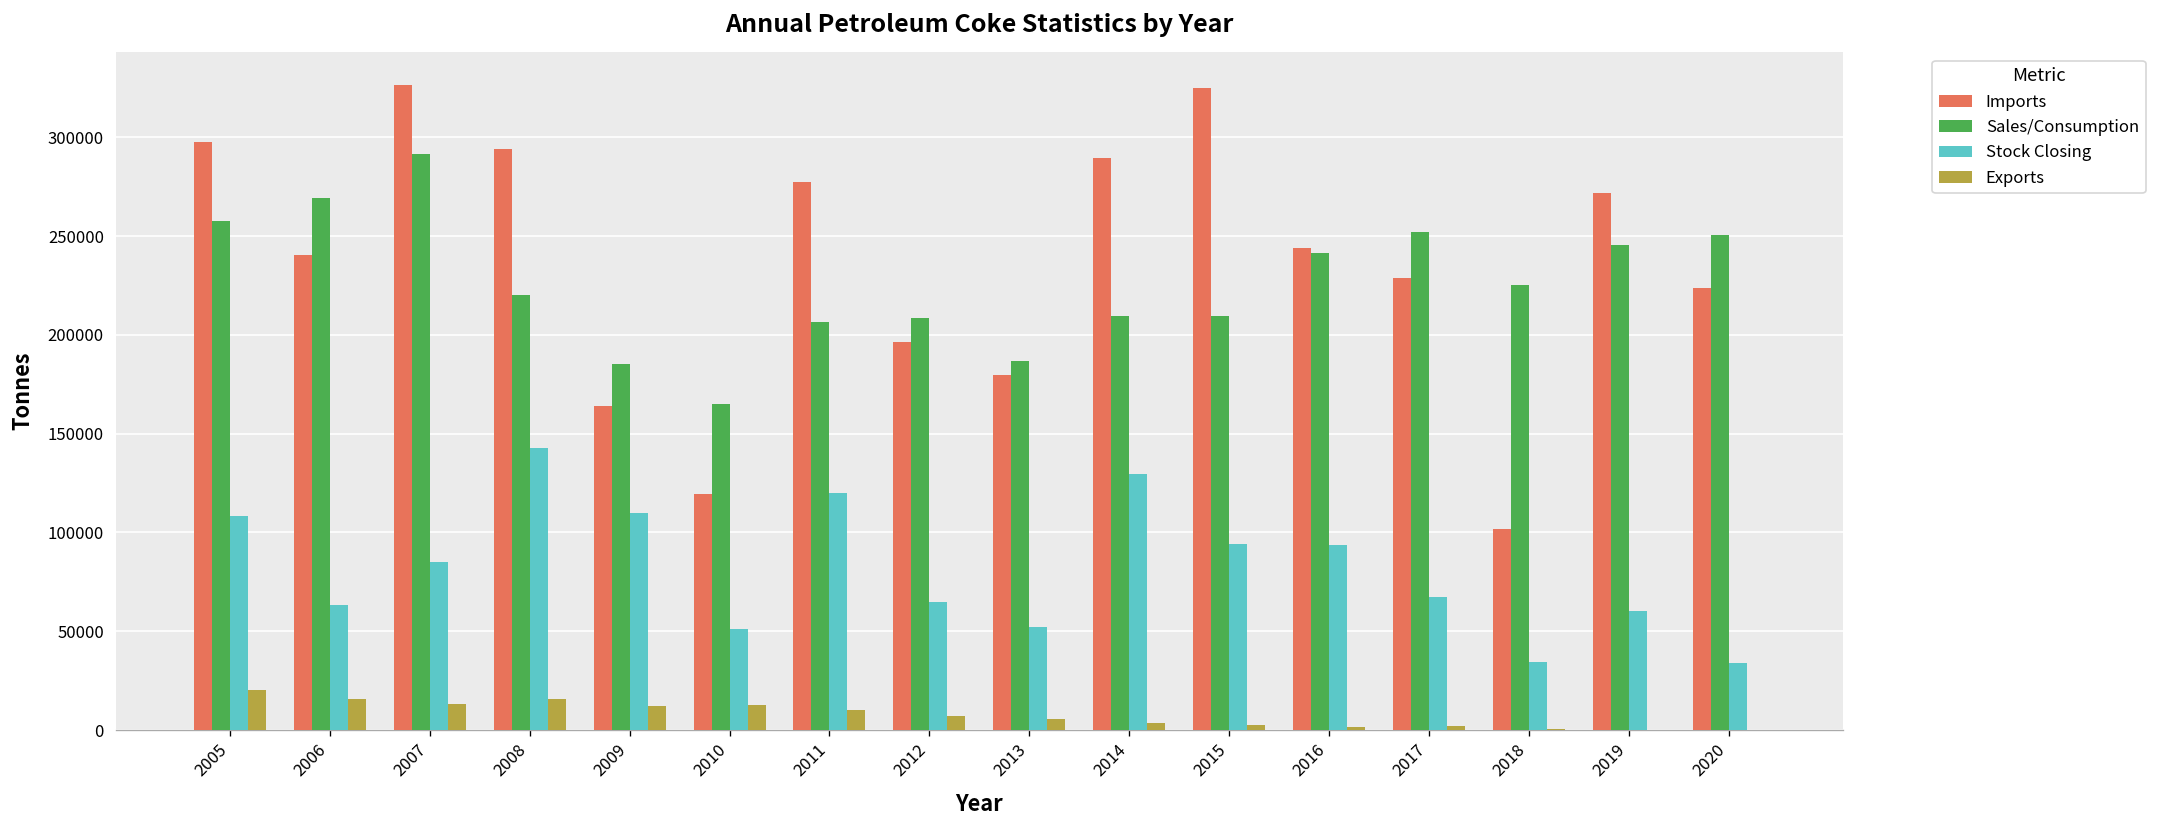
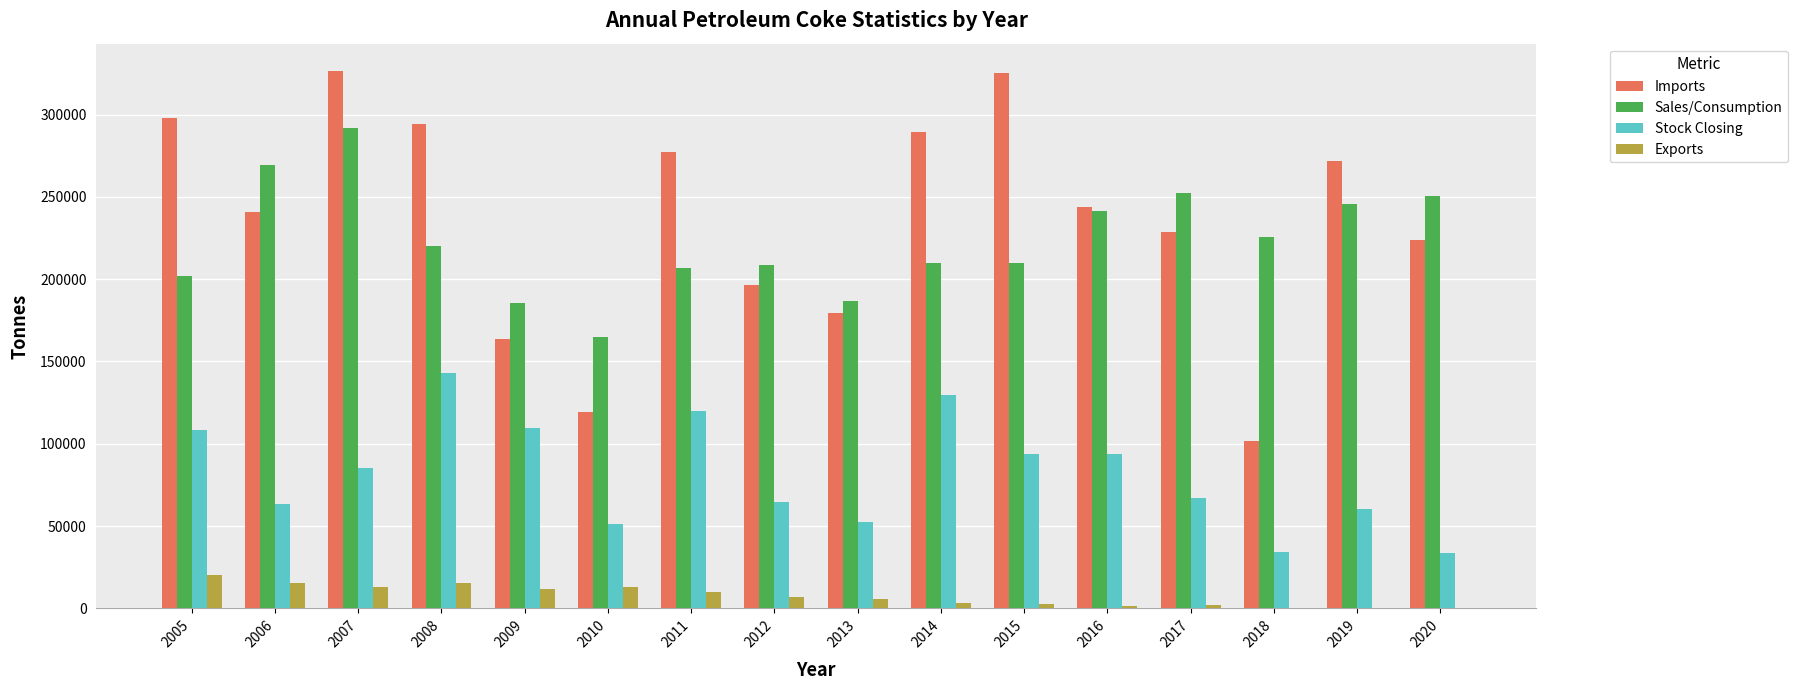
Sales/Consumption, 2005: 257000 -> 202000
